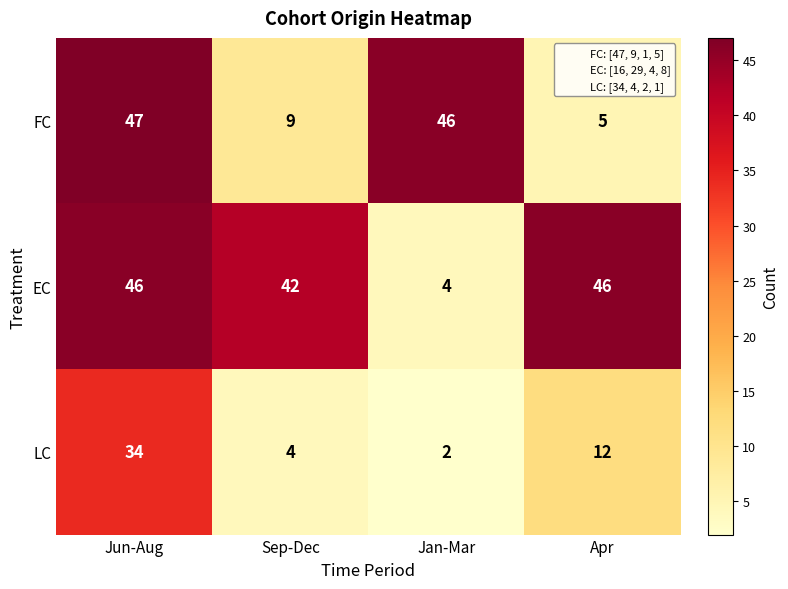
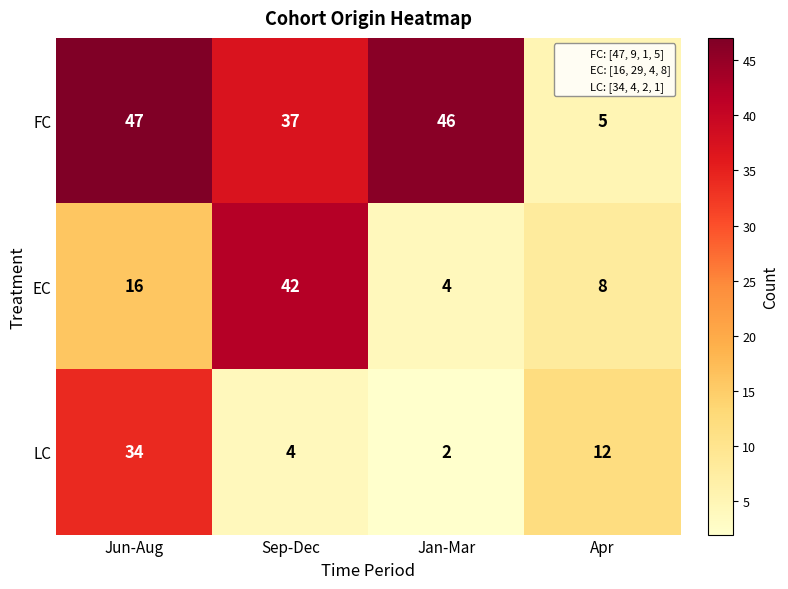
FC, Sep-Dec: 9 -> 37
EC, Jun-Aug: 46 -> 16
EC, Apr: 46 -> 8
